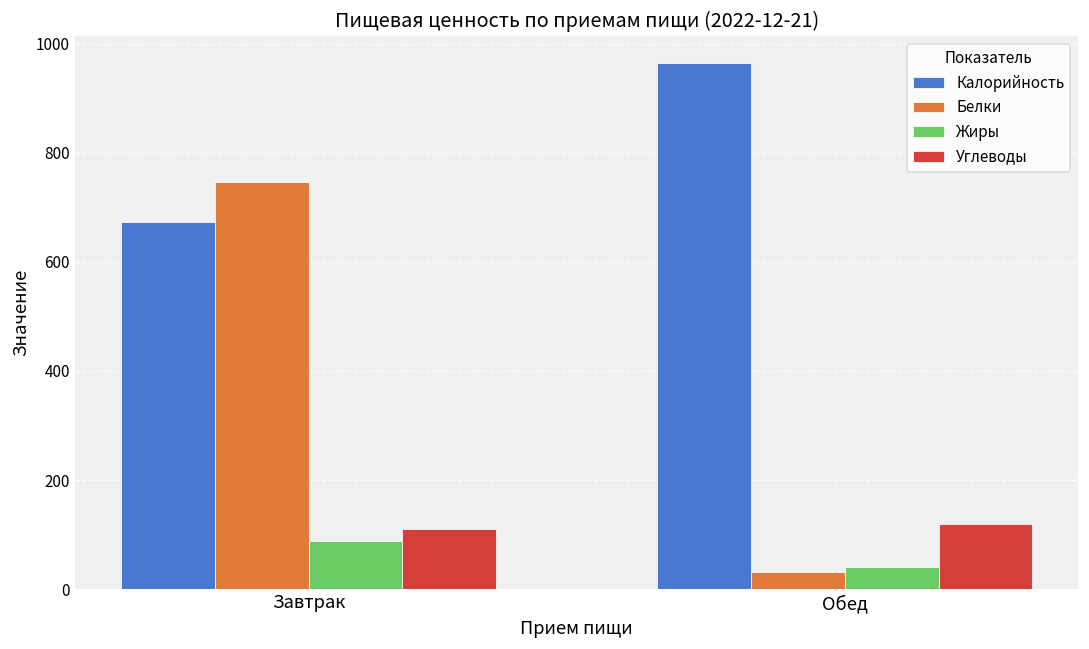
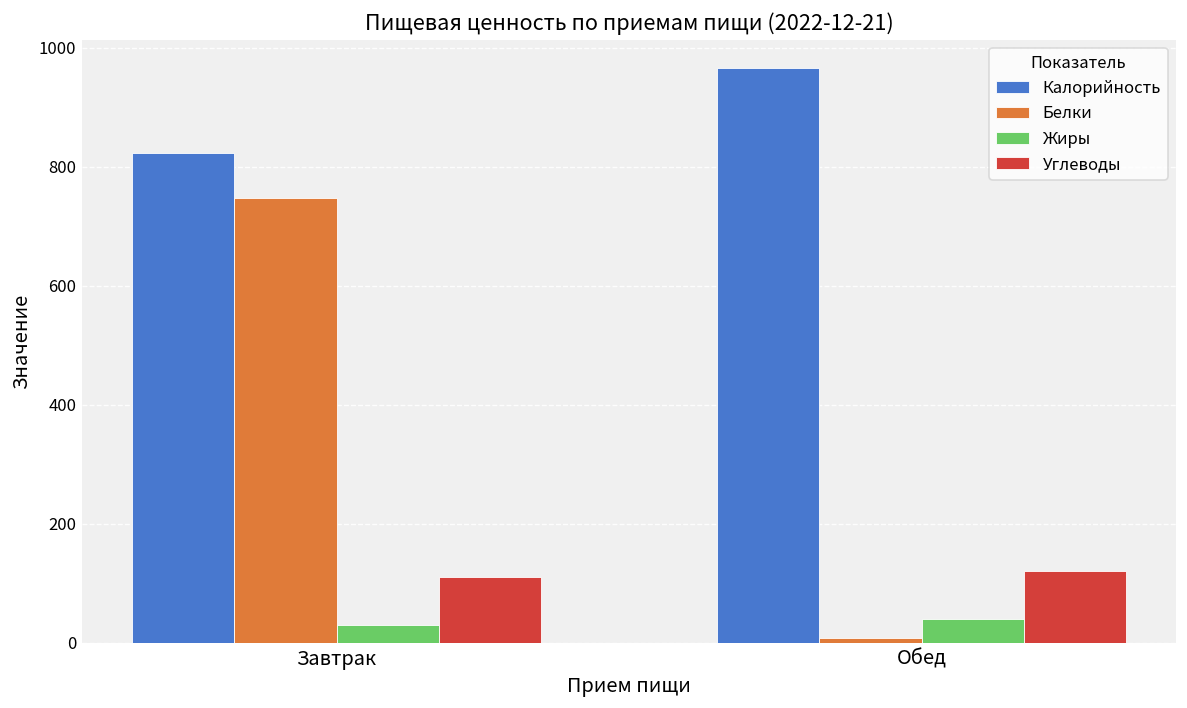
Калорийность, Завтрак: 670 -> 820
Жиры, Завтрак: 90 -> 30
Белки, Обед: 30 -> 10
